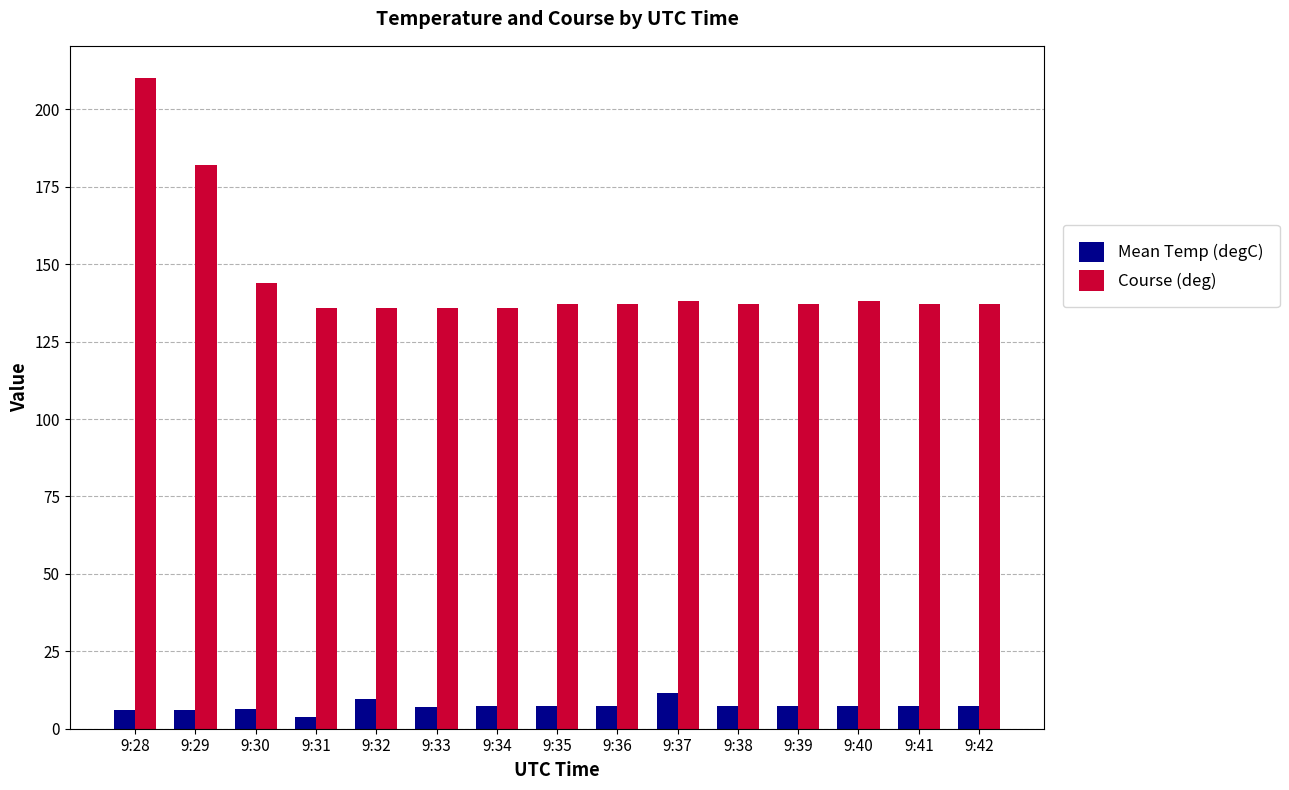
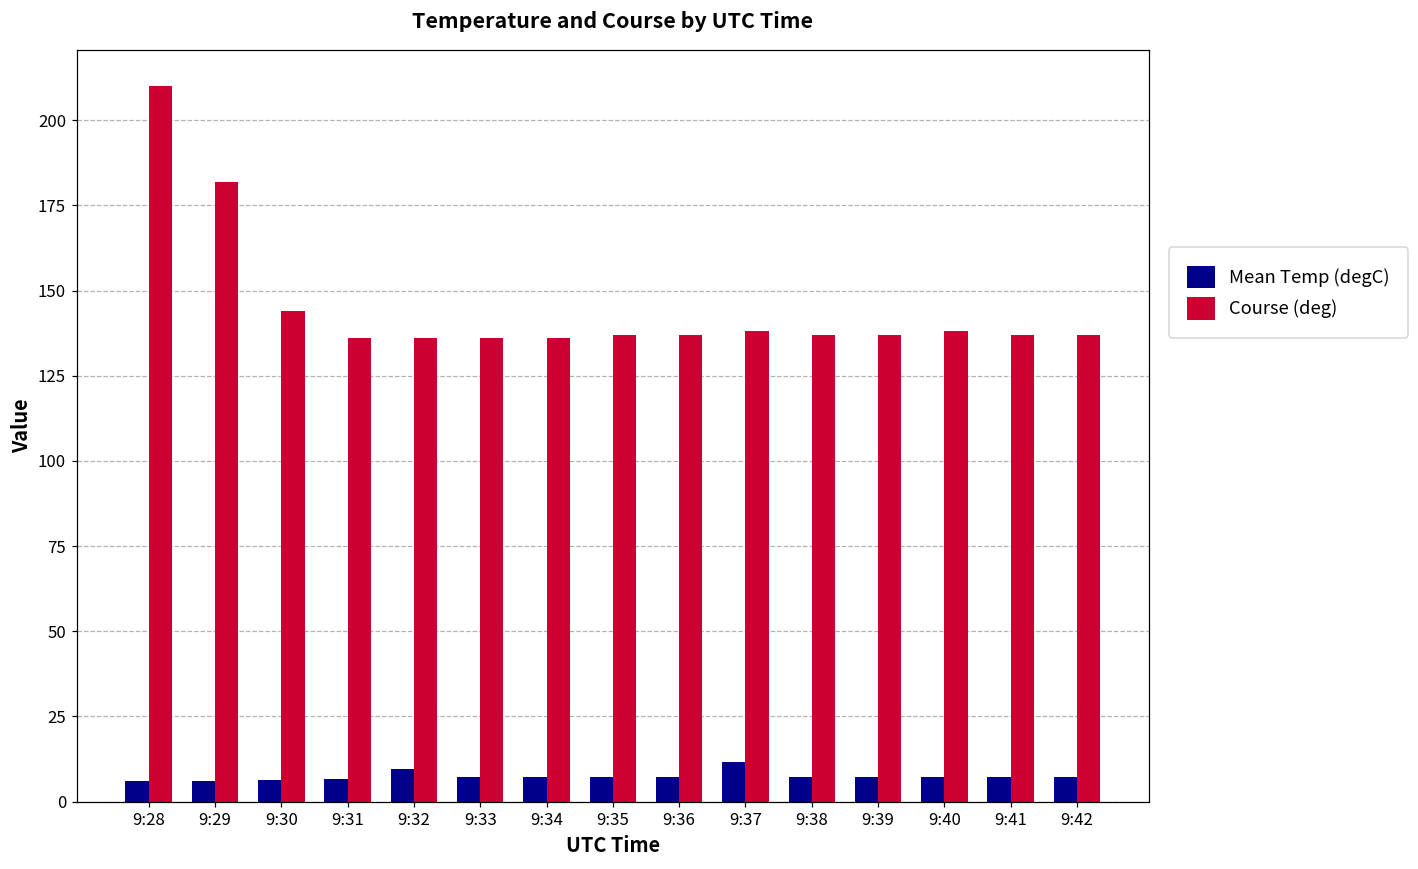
Mean Temp (degC), 9:31: 4 -> 7
